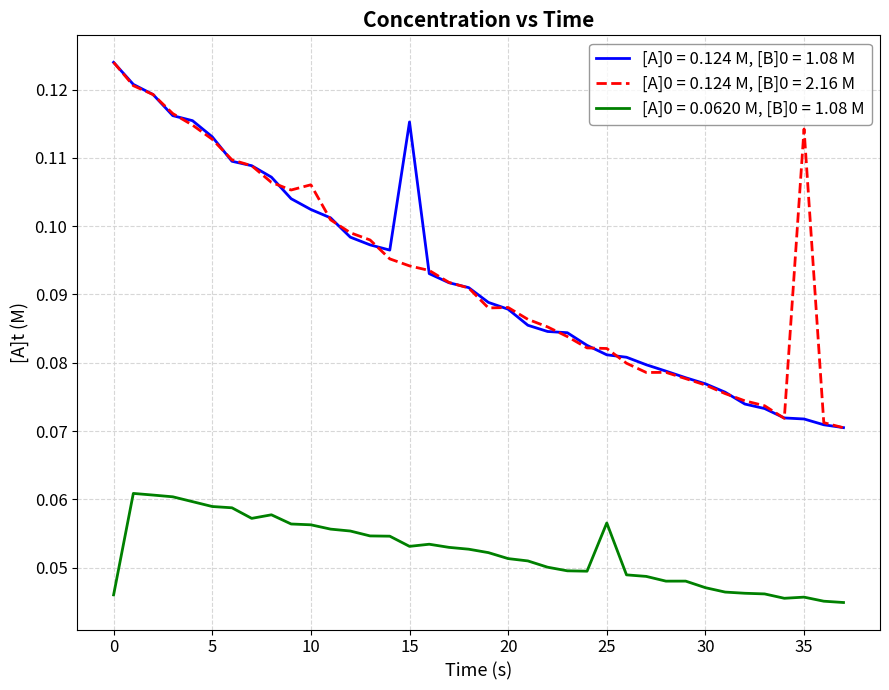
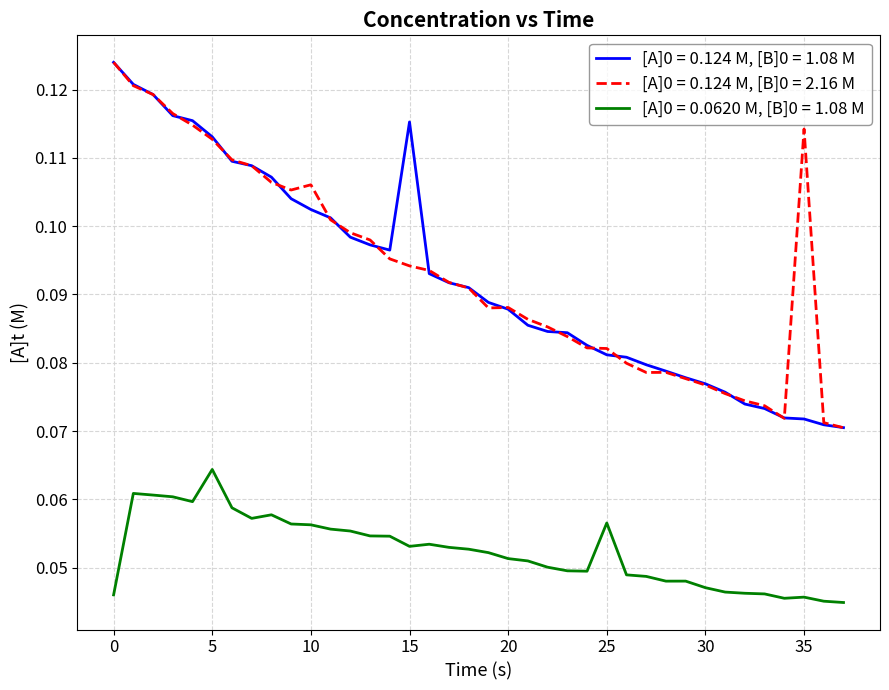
[A]0 = 0.0620 M, [B]0 = 1.08 M, 5: 0.059 -> 0.064
